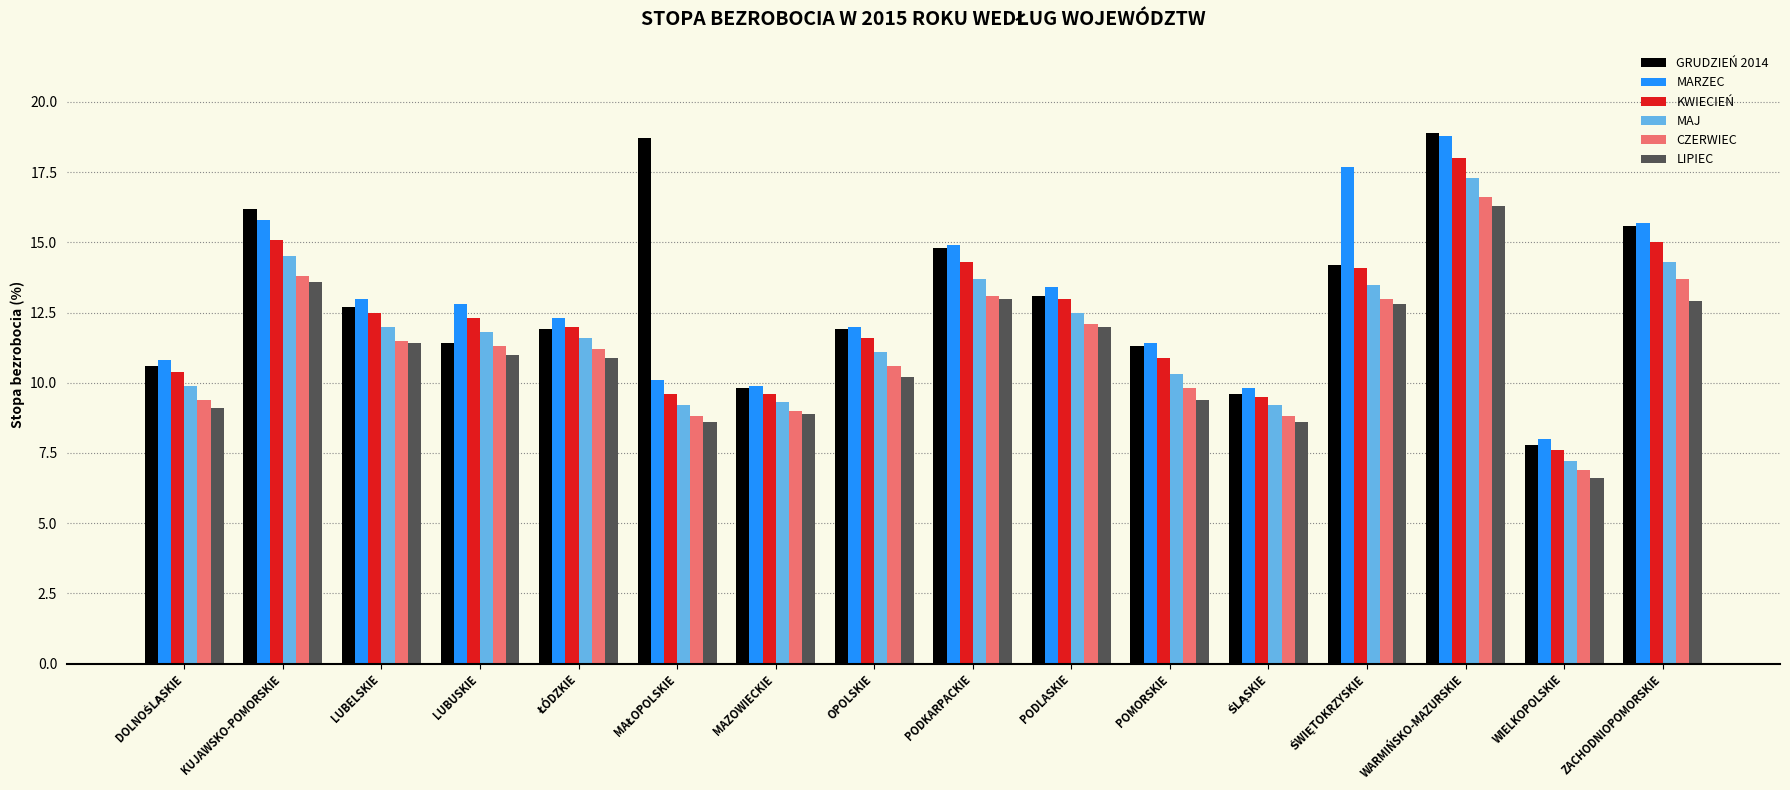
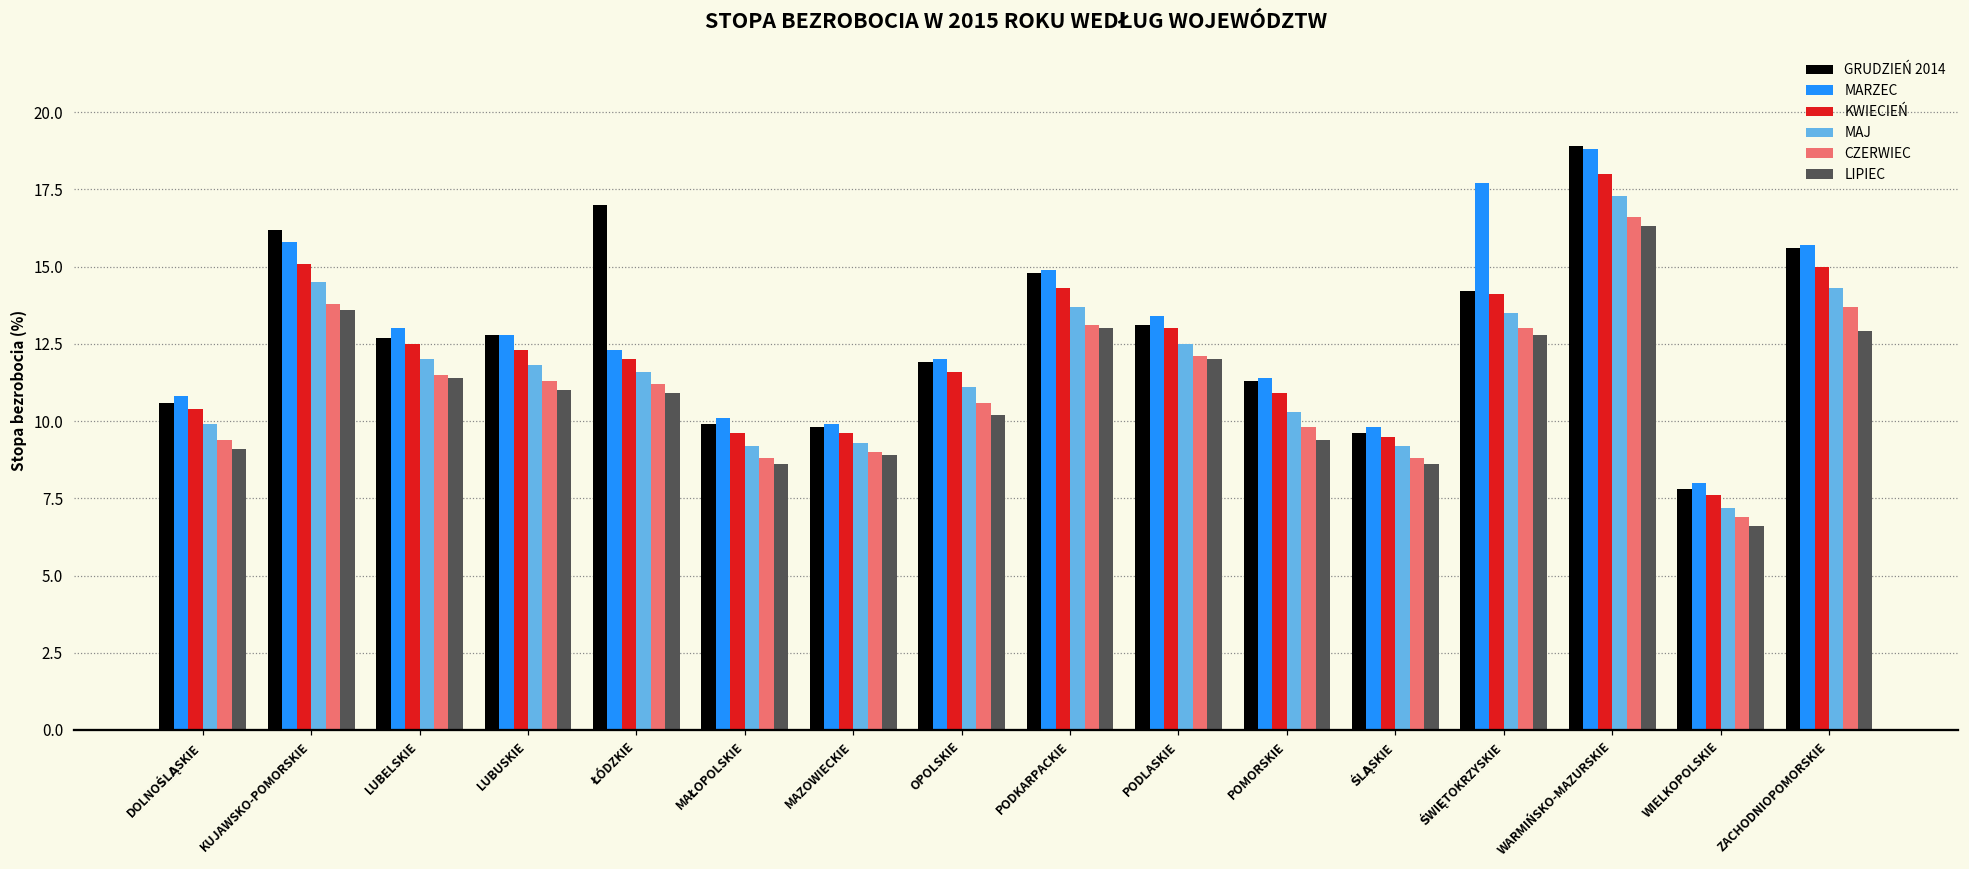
GRUDZIEŃ 2014, LUBUSKIE: 11.4 -> 12.8
GRUDZIEŃ 2014, ŁÓDZKIE: 11.9 -> 17.0
GRUDZIEŃ 2014, MAŁOPOLSKIE: 18.7 -> 9.9
